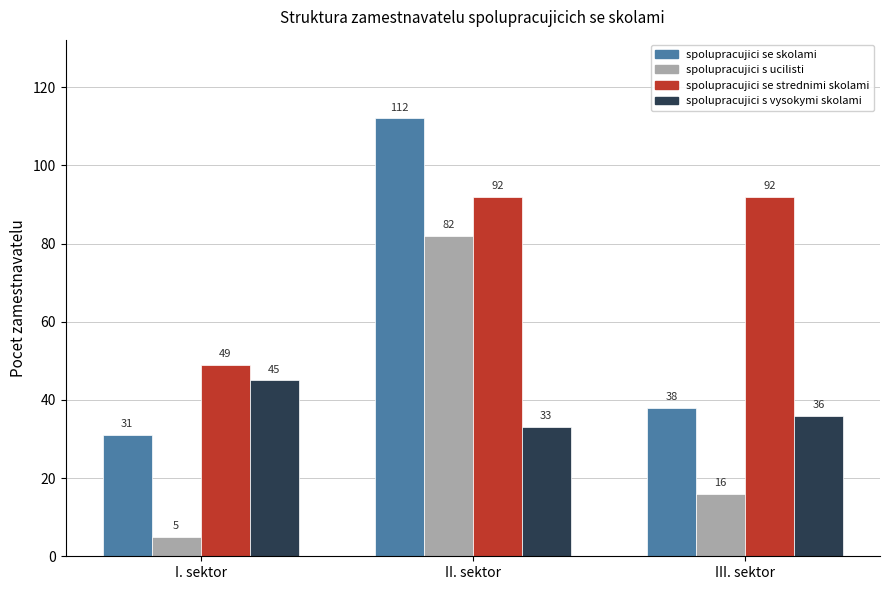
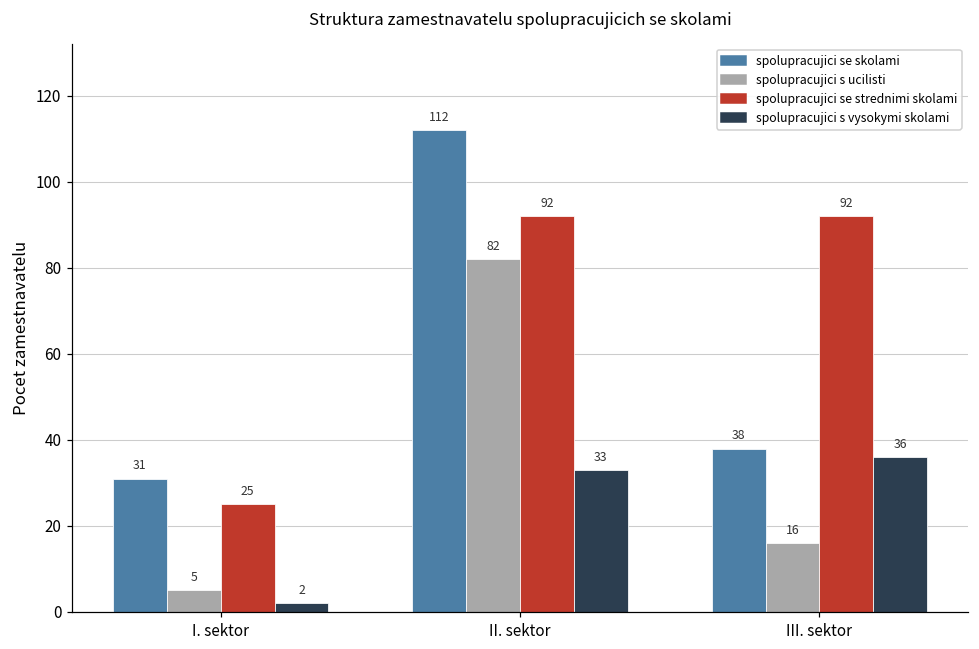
spolupracujici se strednimi skolami, I. sektor: 49 -> 25
spolupracujici s vysokymi skolami, I. sektor: 45 -> 2
